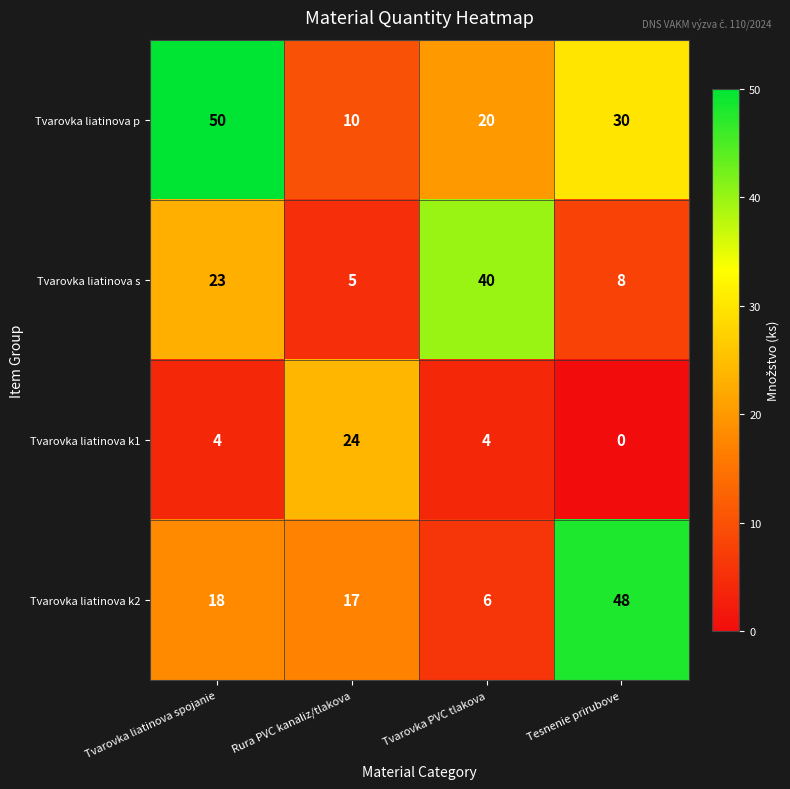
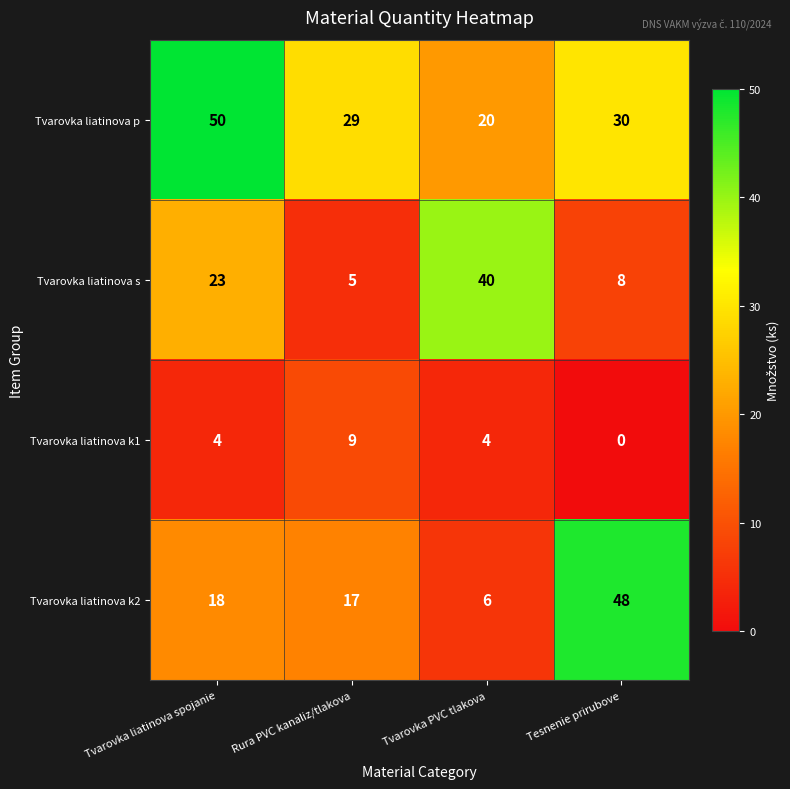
Tvarovka liatinova p, Rura PVC kanaliz/tlakova: 10 -> 29
Tvarovka liatinova k1, Rura PVC kanaliz/tlakova: 24 -> 9
